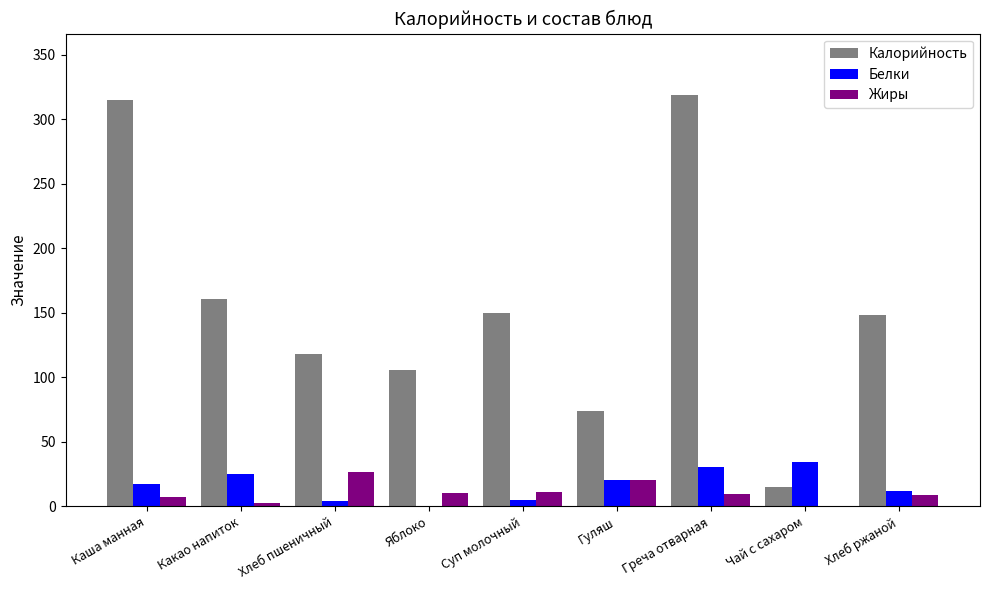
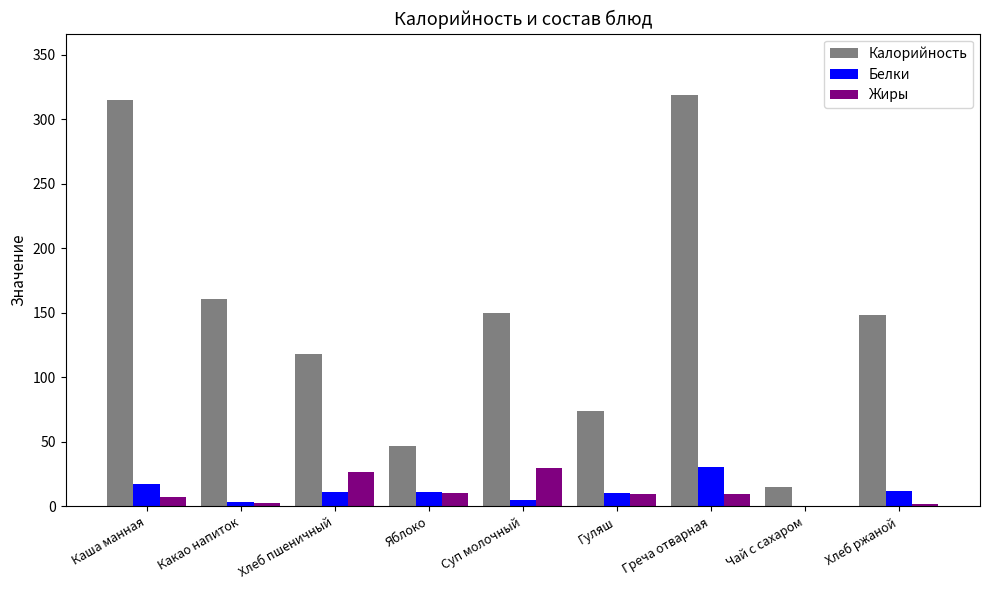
Белки, Какао напиток: 25 -> 4
Белки, Хлеб пшеничный: 4 -> 11
Калорийность, Яблоко: 106 -> 47
Белки, Яблоко: 0 -> 11
Жиры, Суп молочный: 11 -> 30
Белки, Гуляш: 20 -> 10
Жиры, Гуляш: 20 -> 10
Белки, Чай с сахаром: 35 -> 0
Жиры, Хлеб ржаной: 9 -> 2
